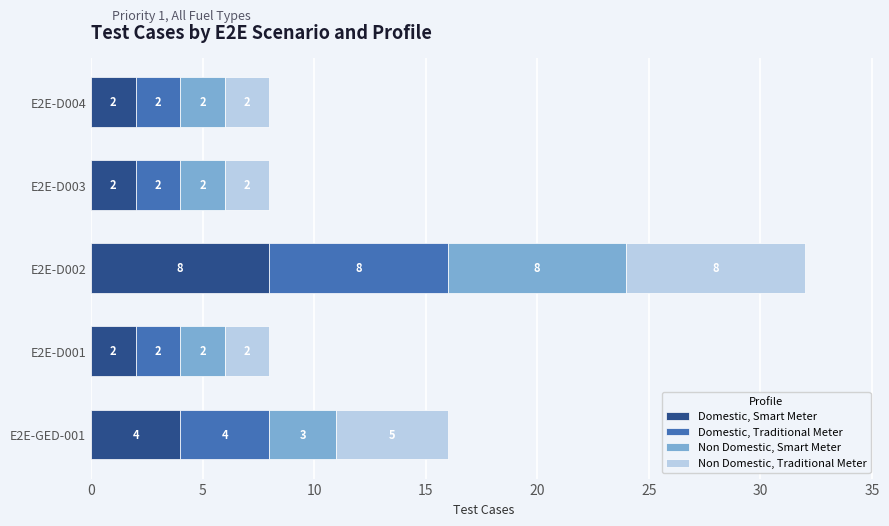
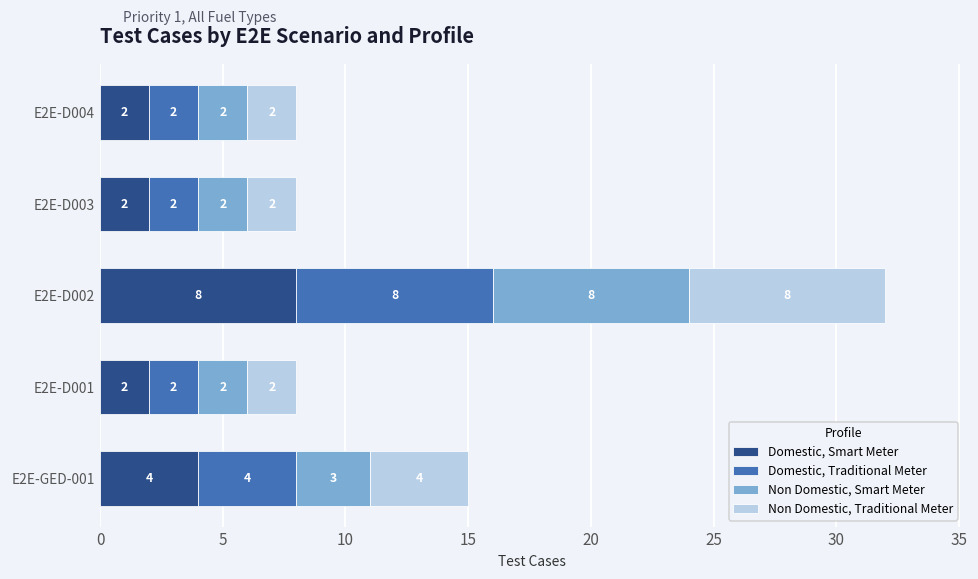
Non Domestic, Traditional Meter, E2E-GED-001: 5 -> 4
